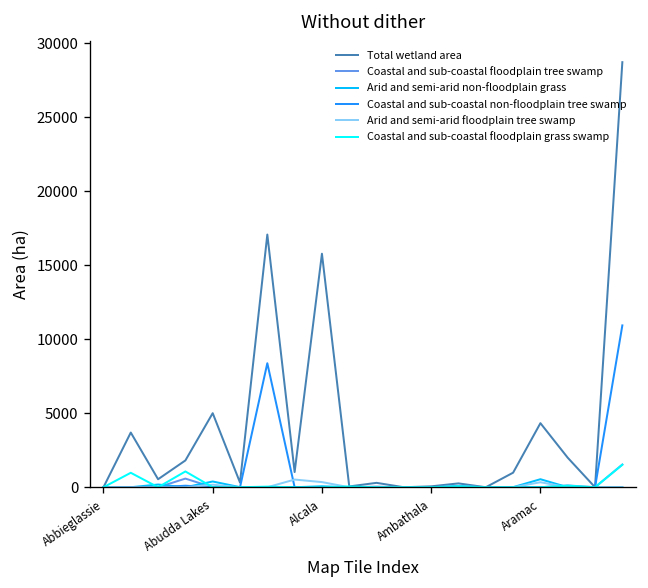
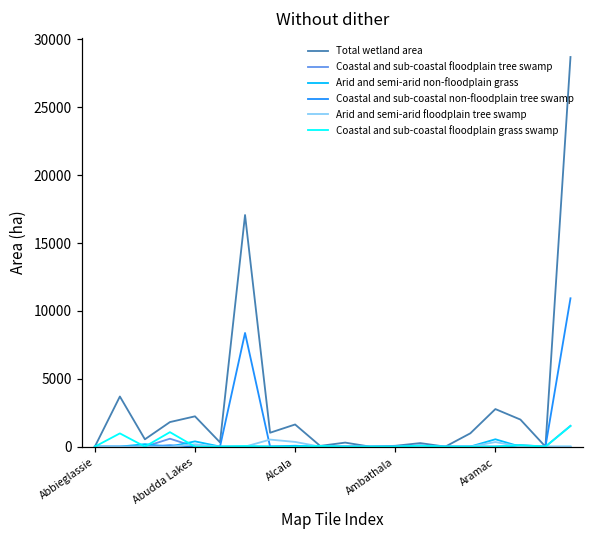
Total wetland area, Abudda Lakes: 5000 -> 2200
Total wetland area, Alcala: 15800 -> 1600
Total wetland area, Aramac: 4300 -> 2800
